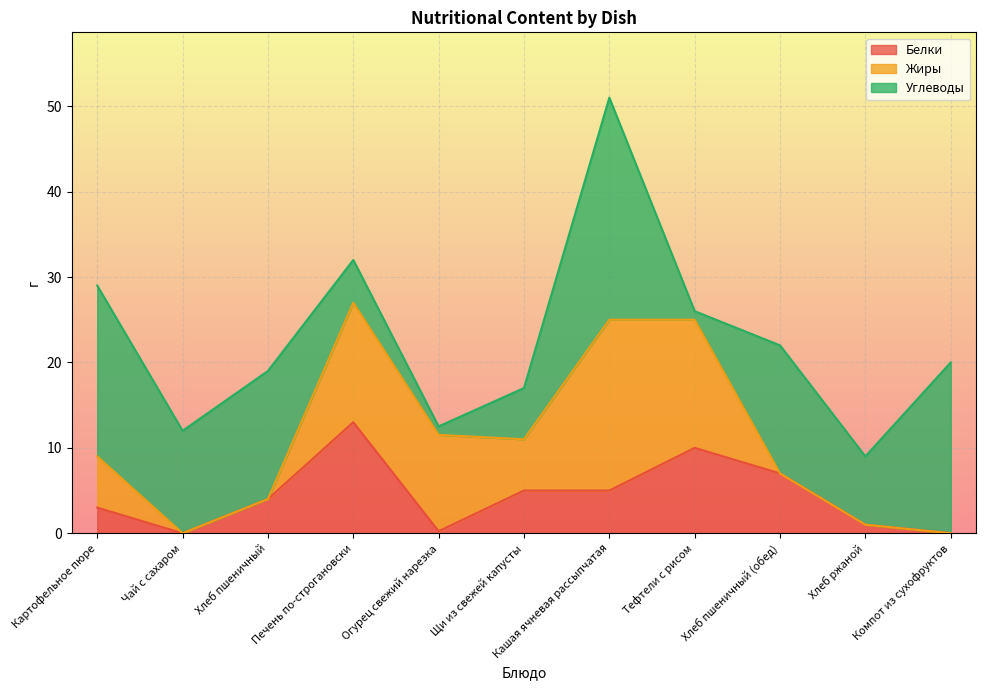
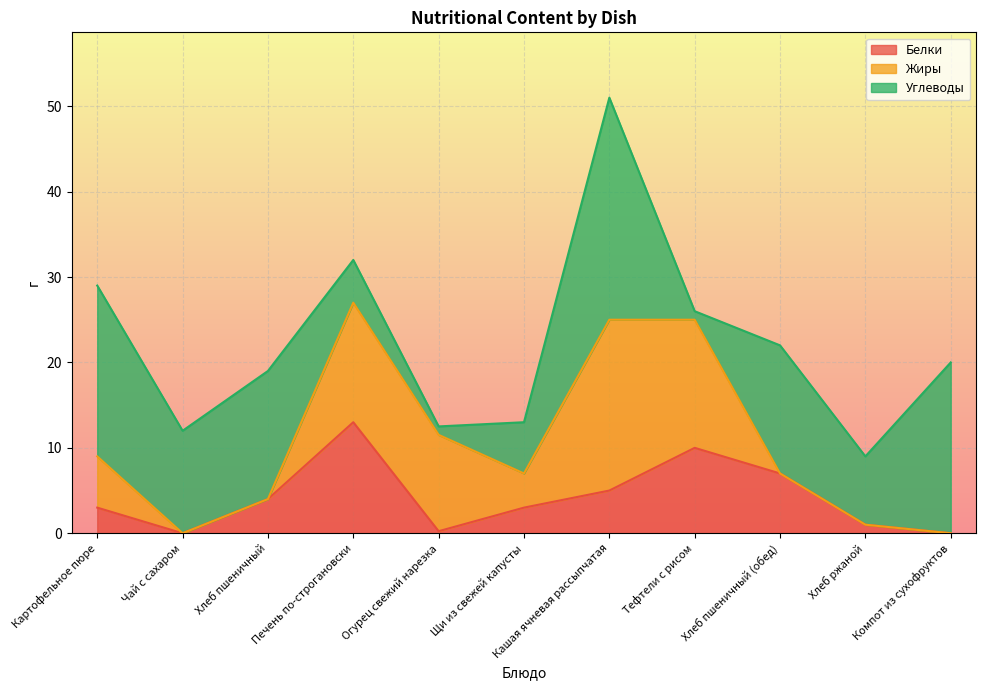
Белки, Щи из свежей капусты: 5 -> 3
Жиры, Щи из свежей капусты: 6 -> 4
